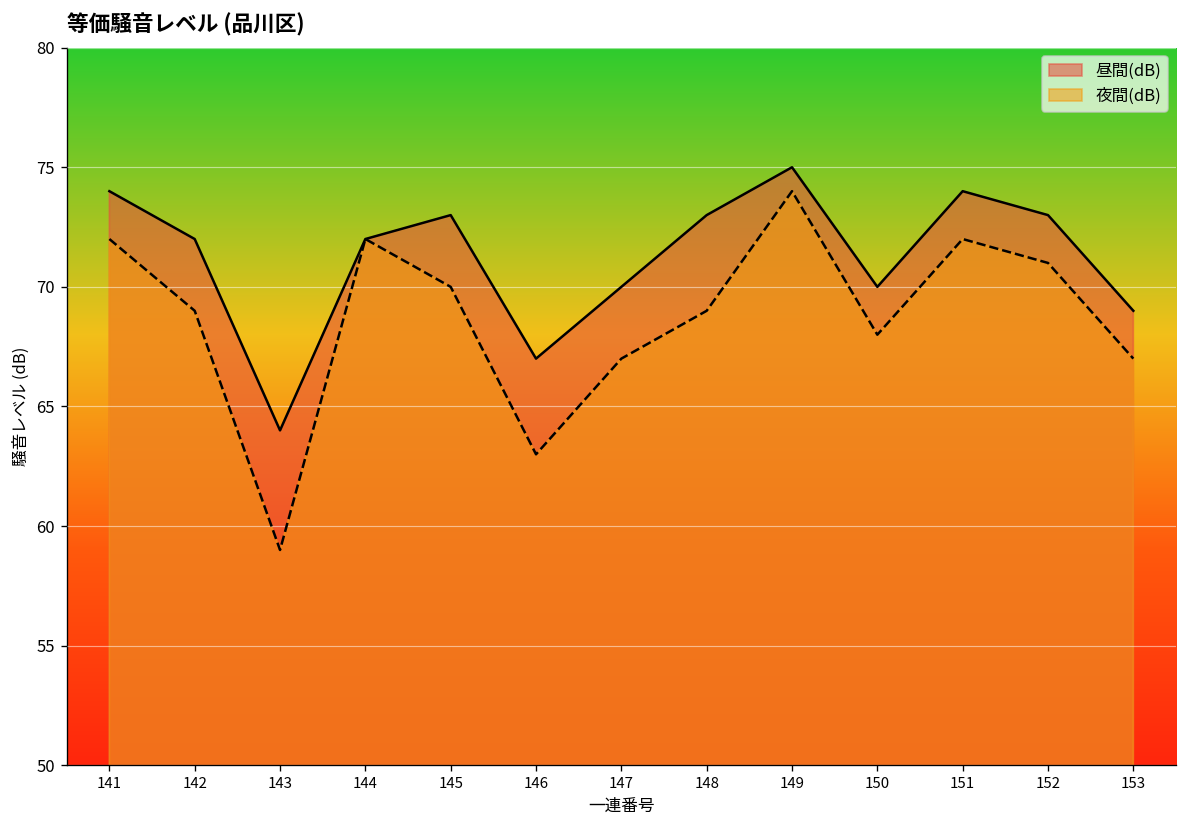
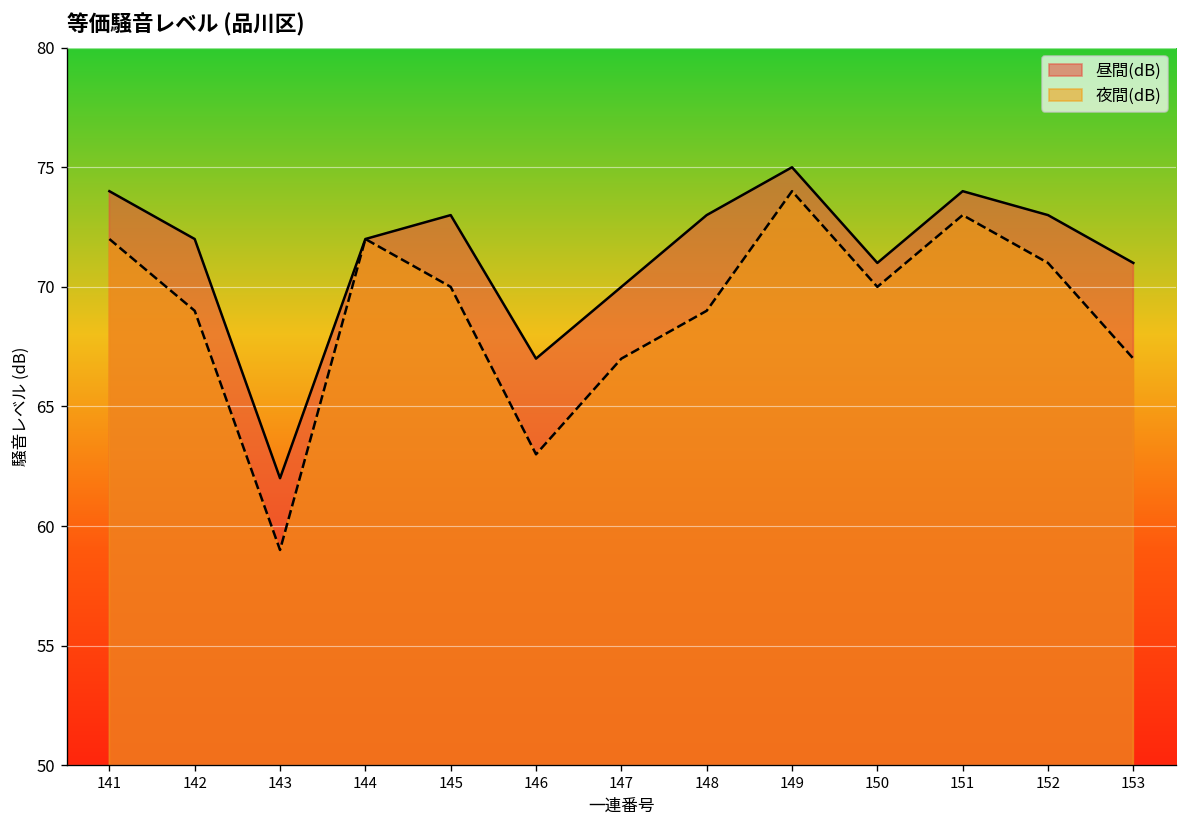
昼間(dB), 143: 64 -> 62
昼間(dB), 150: 70 -> 71
夜間(dB), 150: 68 -> 70
夜間(dB), 151: 72 -> 73
昼間(dB), 153: 69 -> 71
